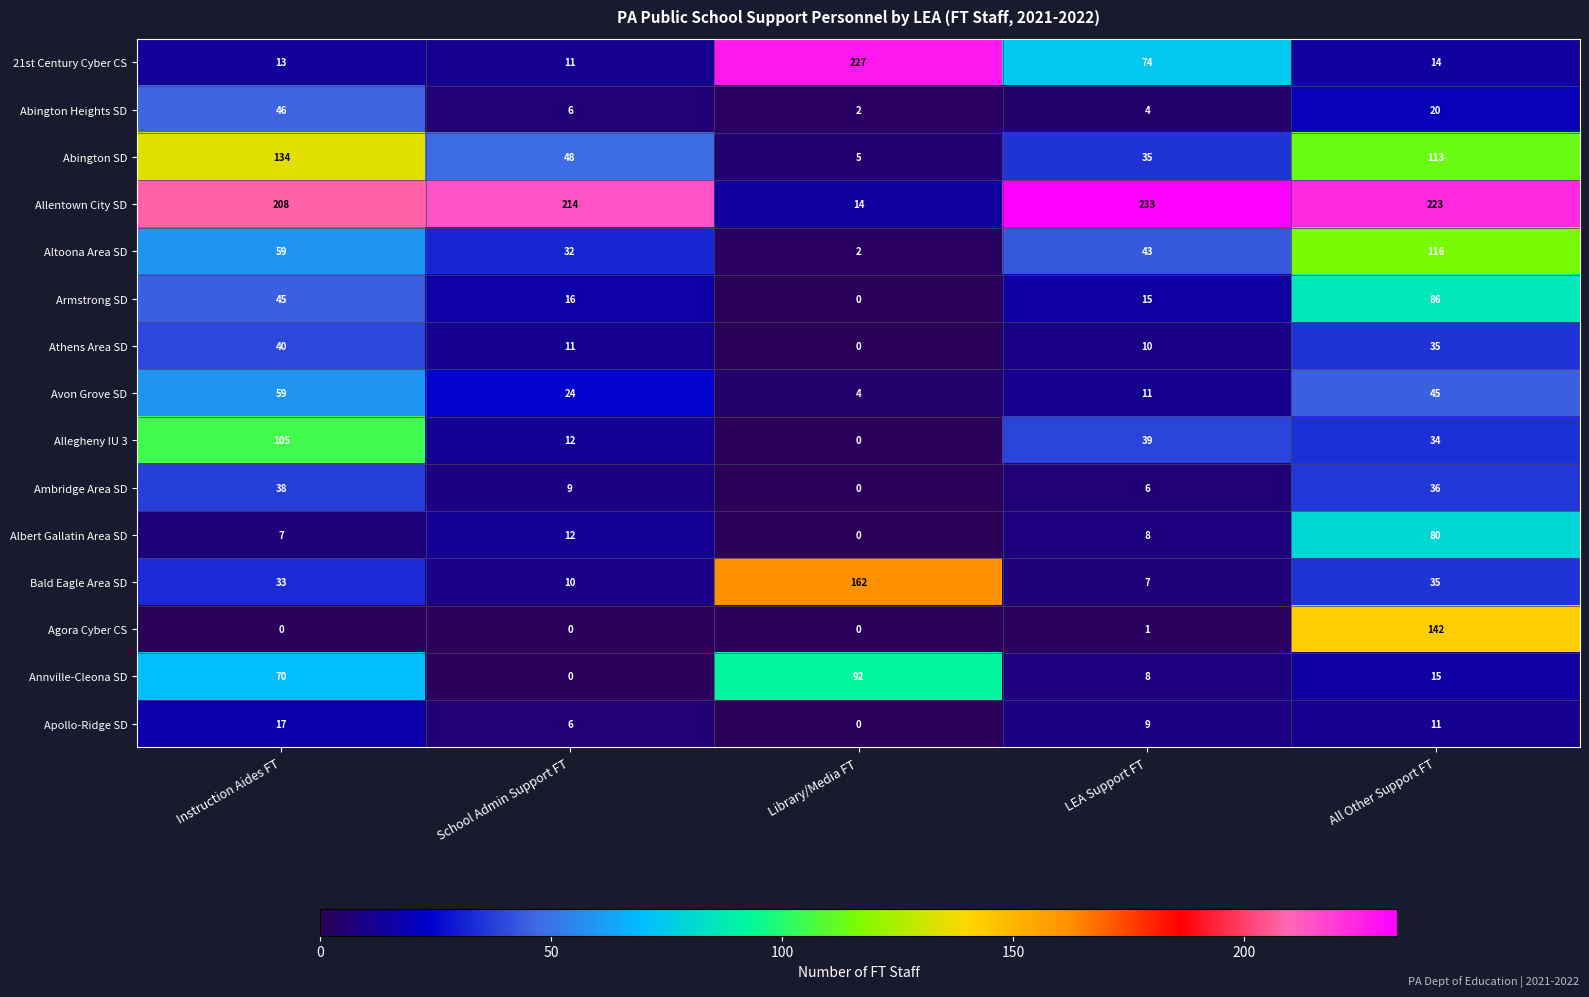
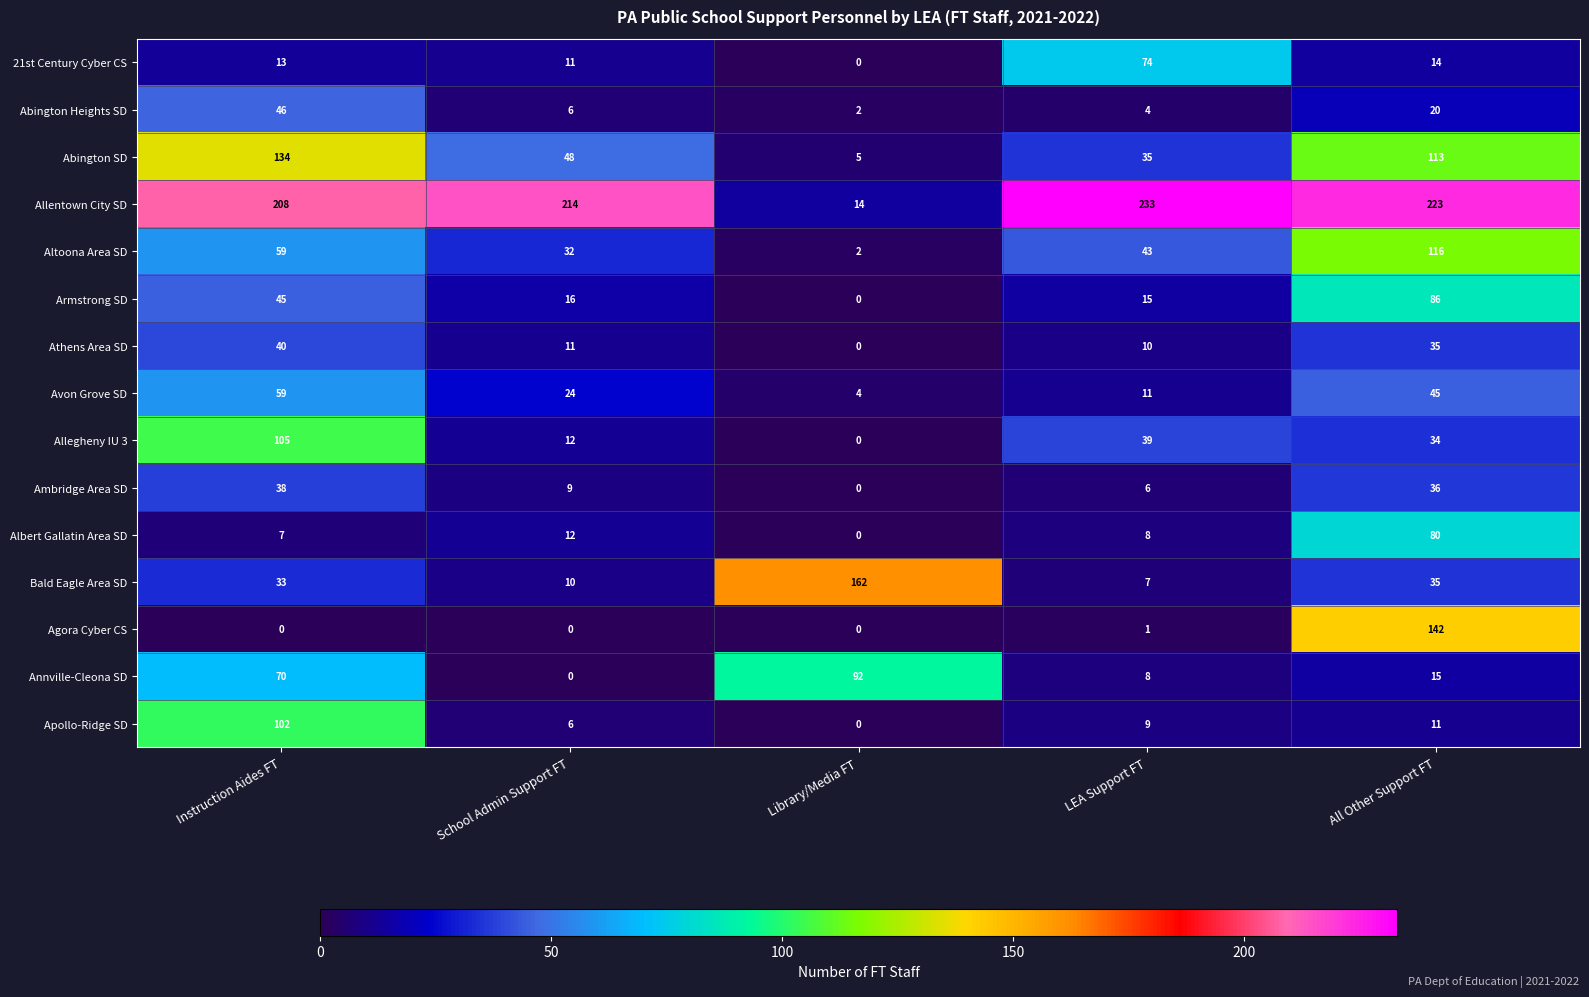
21st Century Cyber CS, Library/Media FT: 227 -> 0
Apollo-Ridge SD, Instruction Aides FT: 17 -> 102
